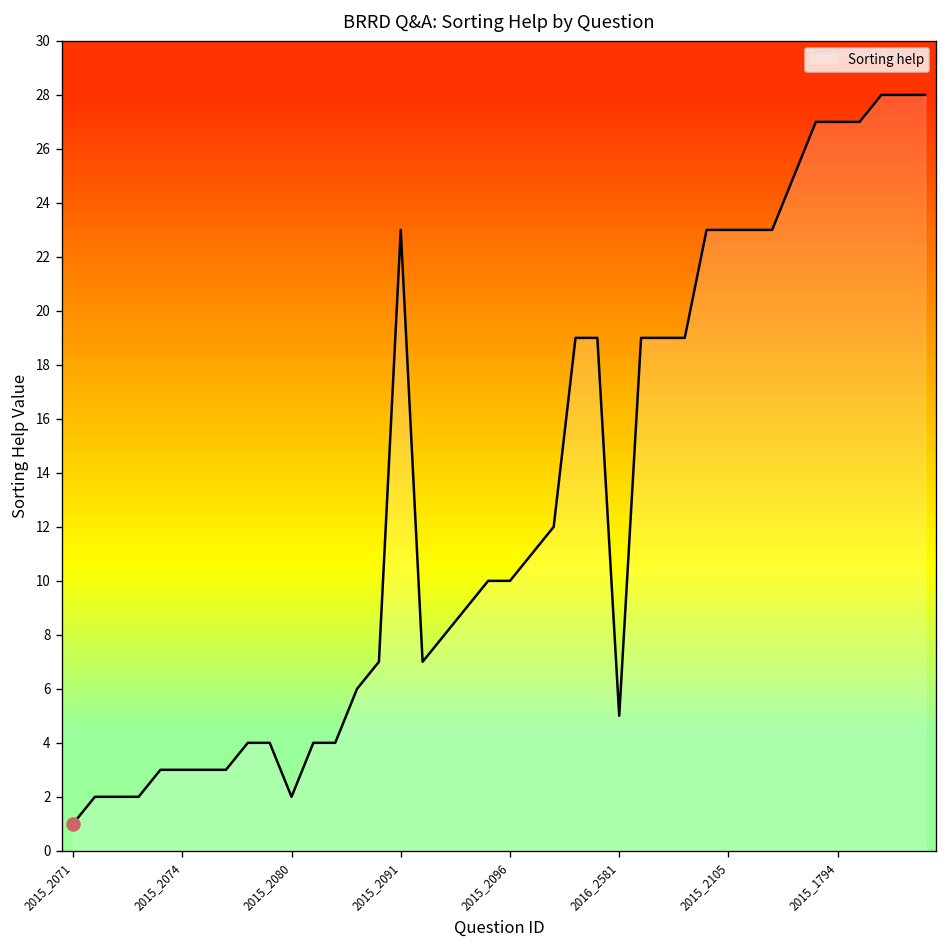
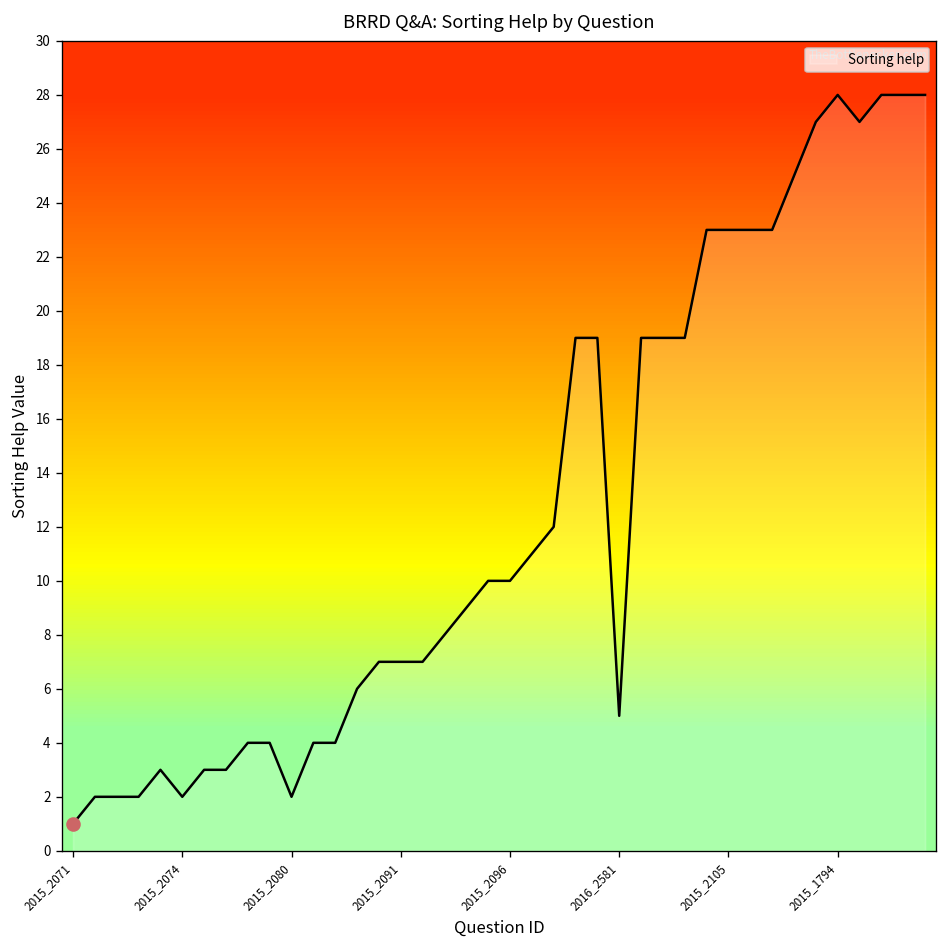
Sorting help, 2015_2074: 3 -> 2
Sorting help, 2015_2091: 23 -> 7
Sorting help, 2015_1794: 27 -> 28
